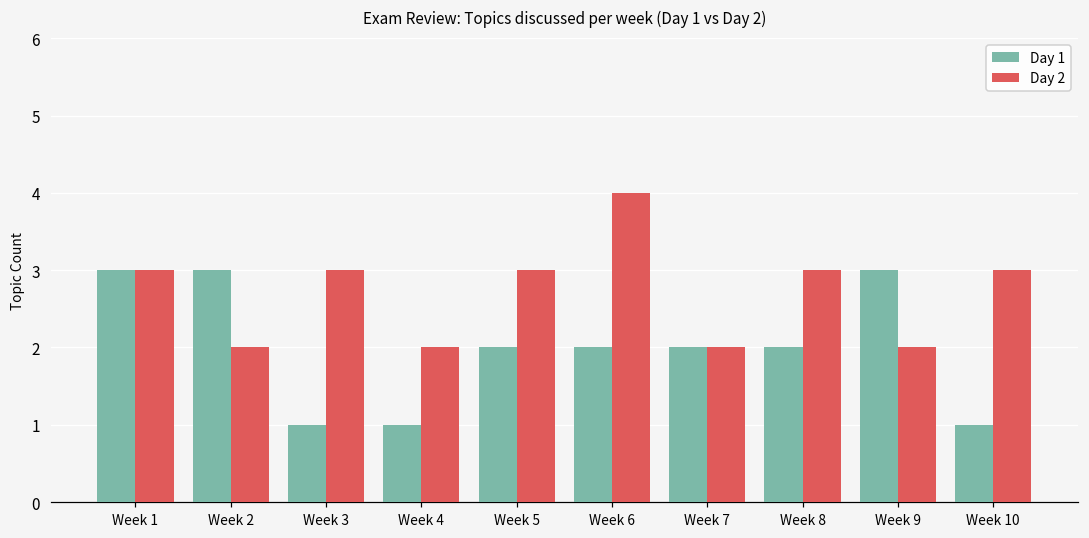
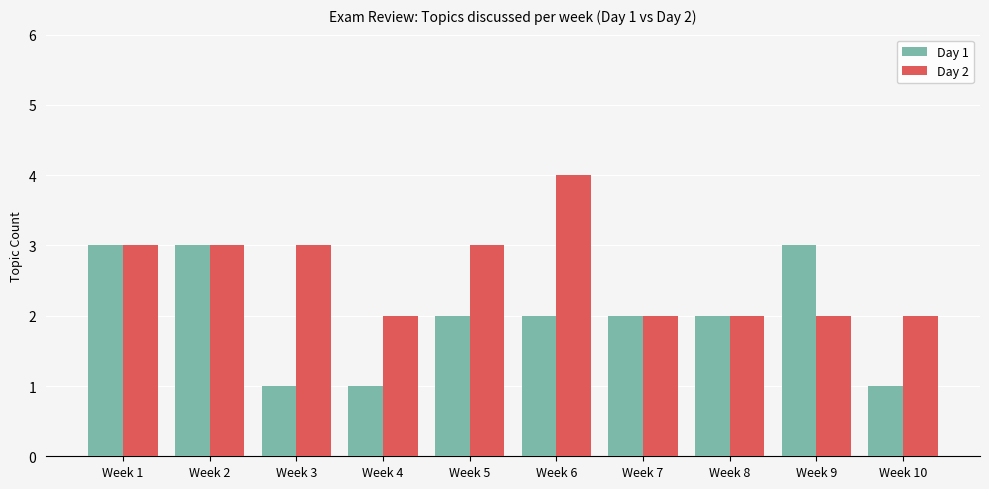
Day 2, Week 2: 2 -> 3
Day 2, Week 8: 3 -> 2
Day 2, Week 10: 3 -> 2
